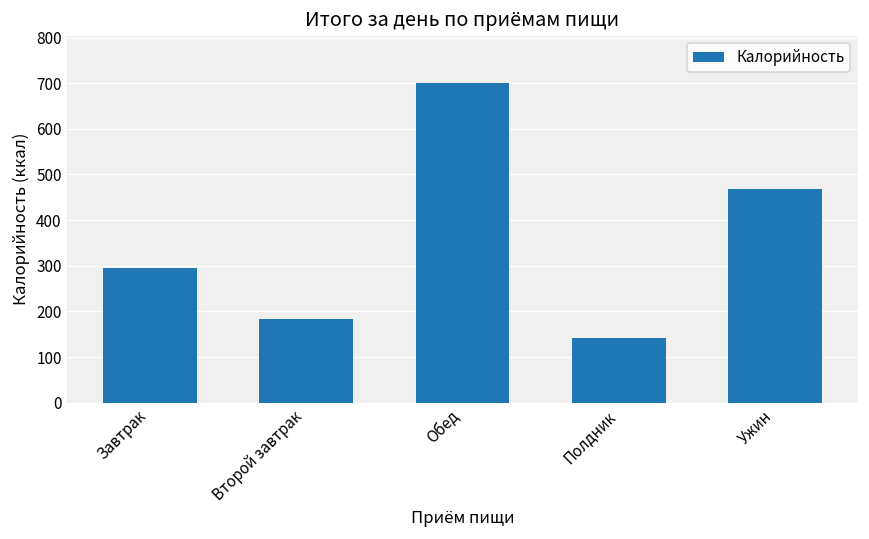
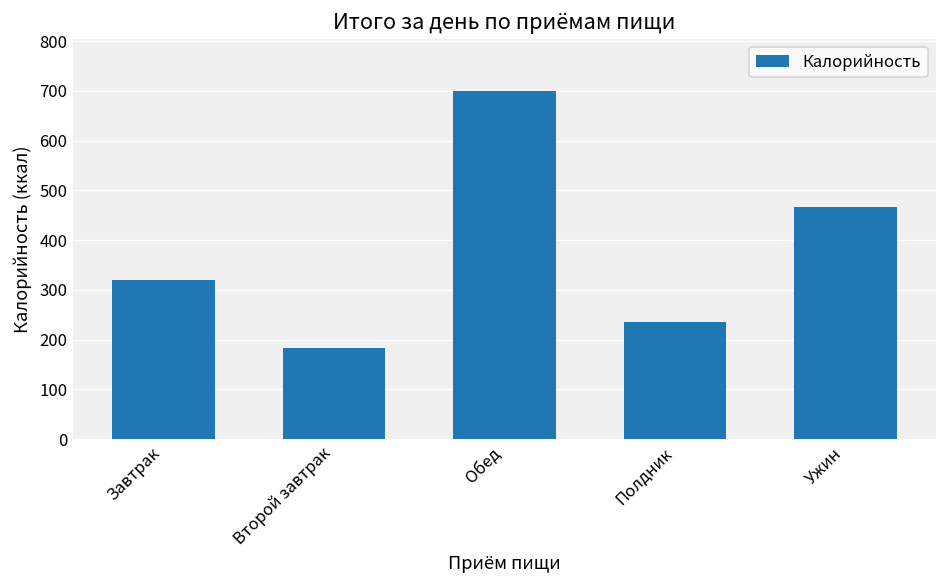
Завтрак: 290 -> 320
Полдник: 140 -> 230
